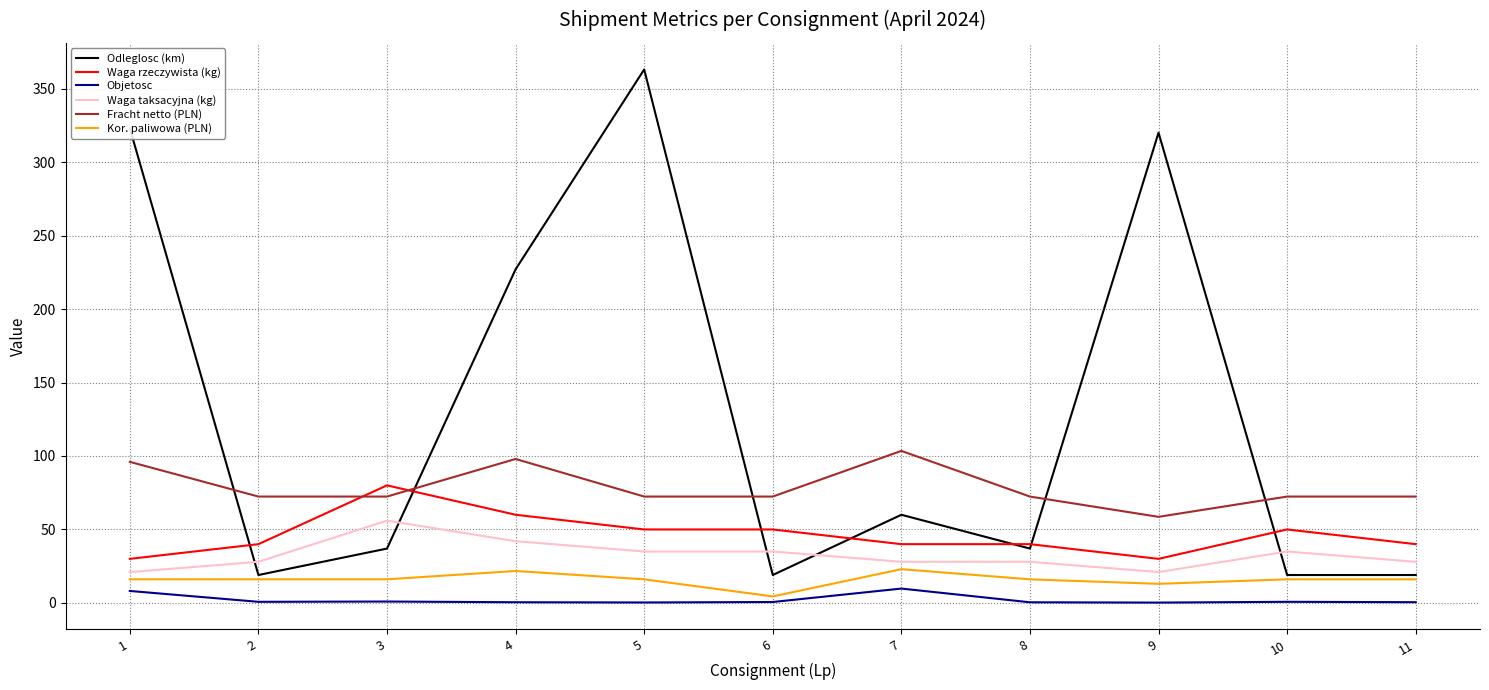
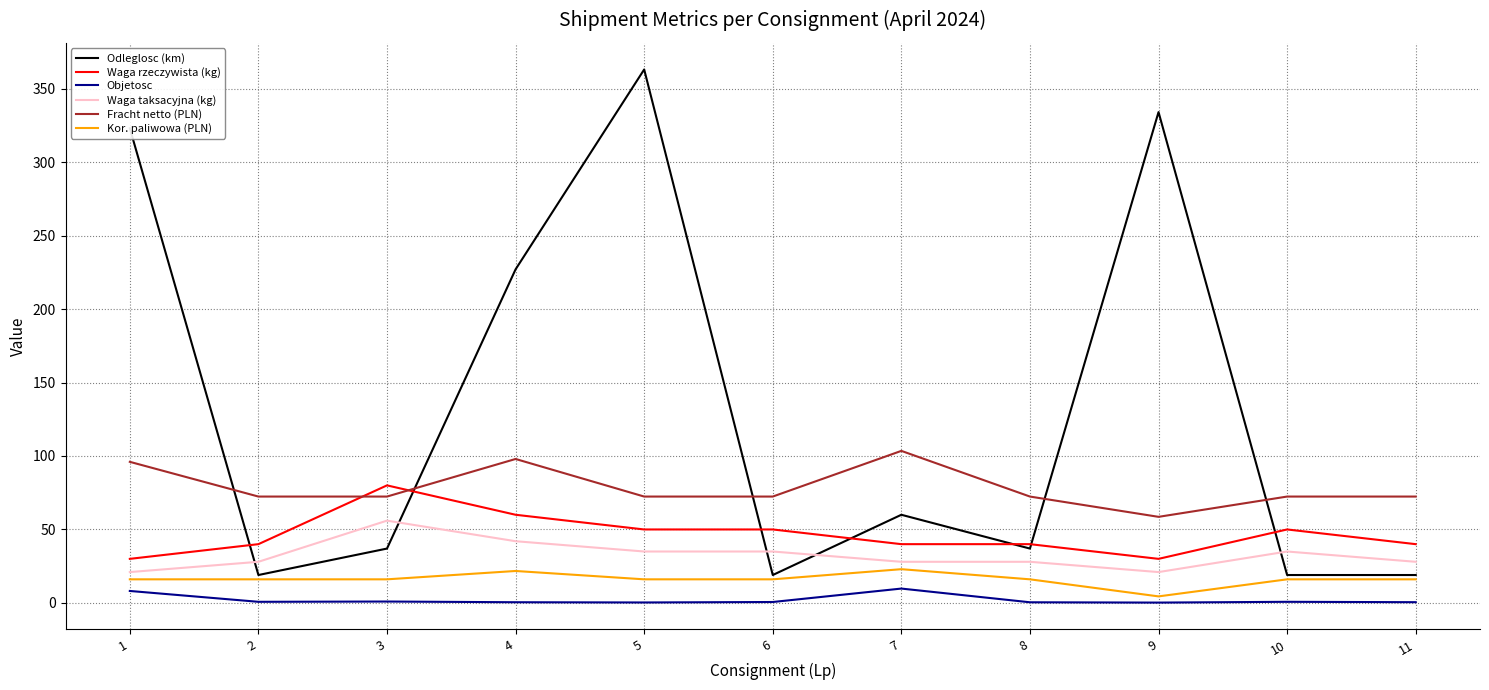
Kor. paliwowa (PLN), 6: 4 -> 16
Odleglosc (km), 9: 320 -> 334
Kor. paliwowa (PLN), 9: 13 -> 4
